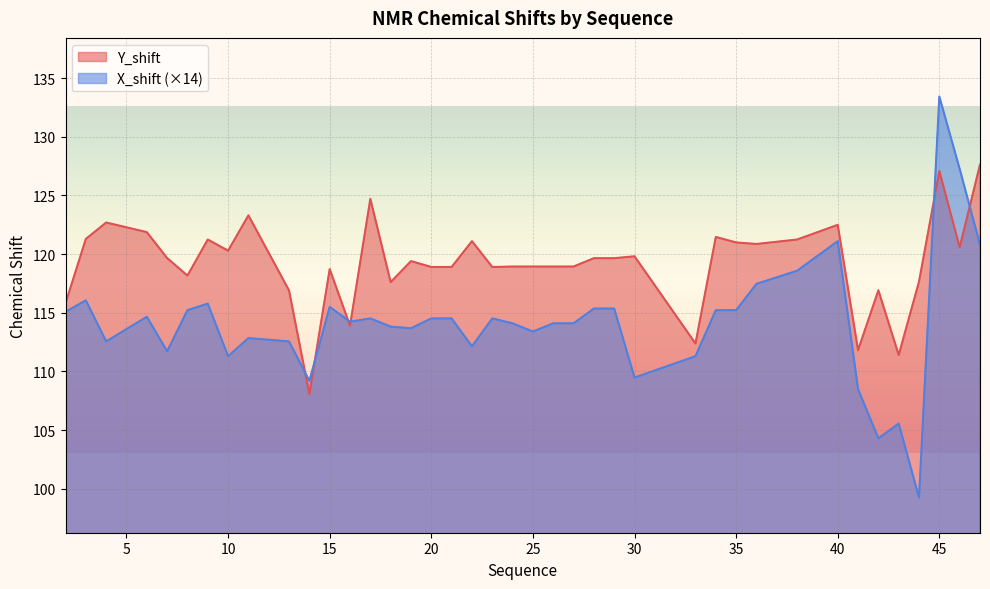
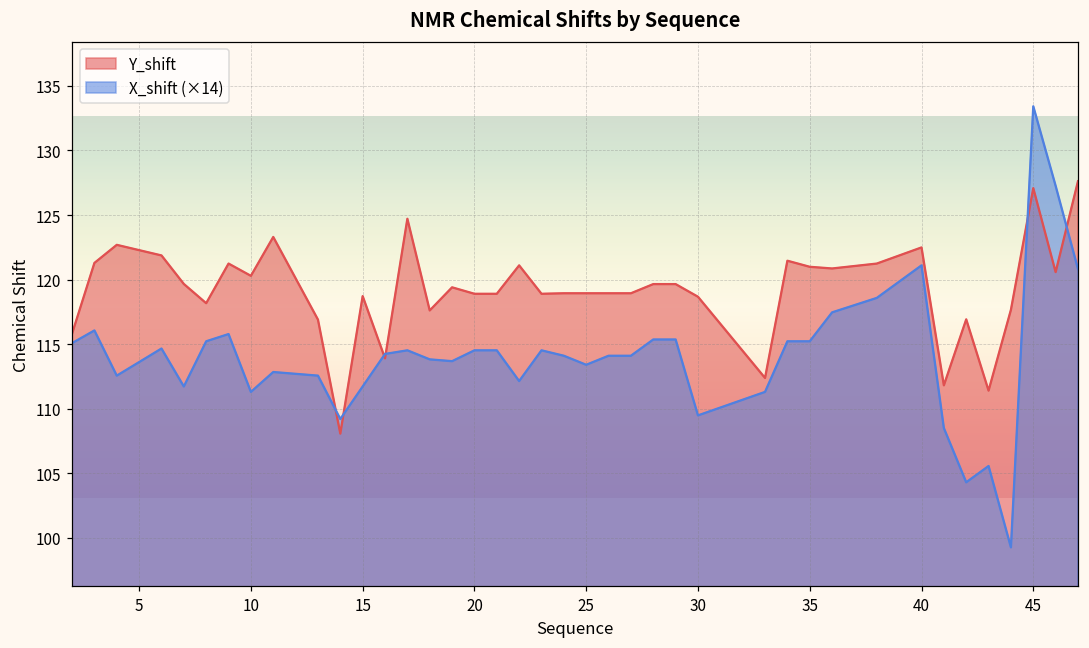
X_shift (×14), 15: 115.5 -> 111.7
Y_shift, 30: 119.8 -> 118.7
